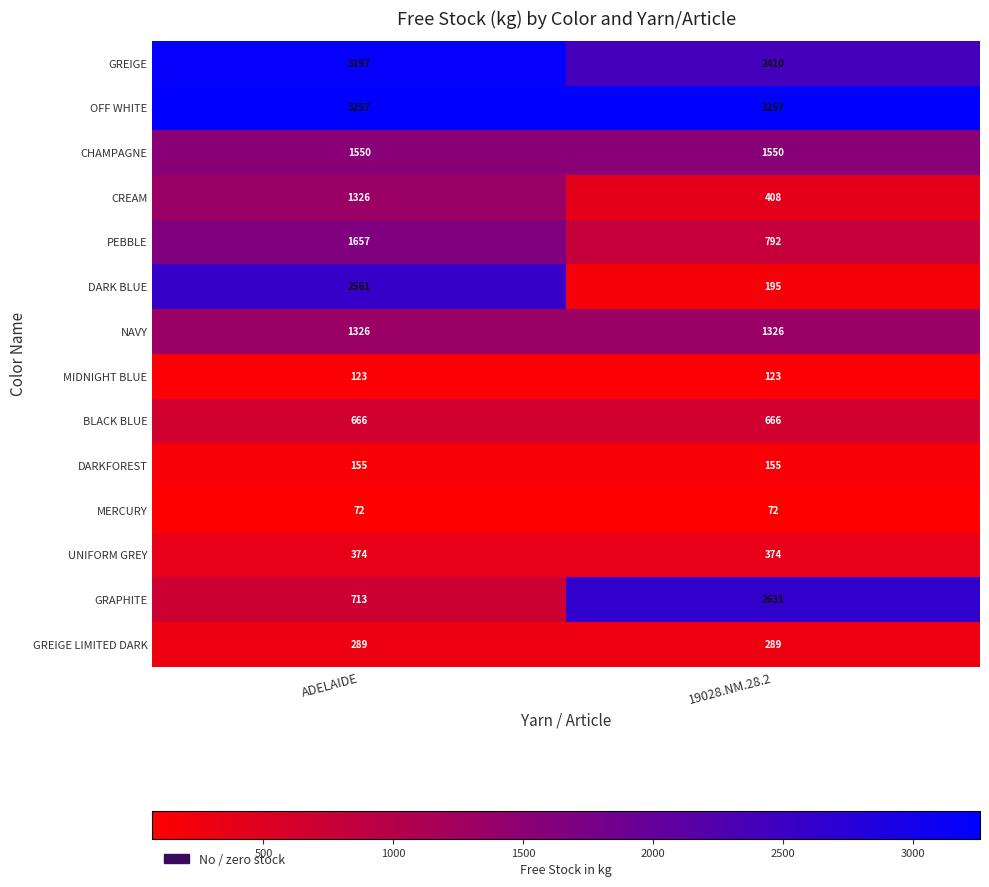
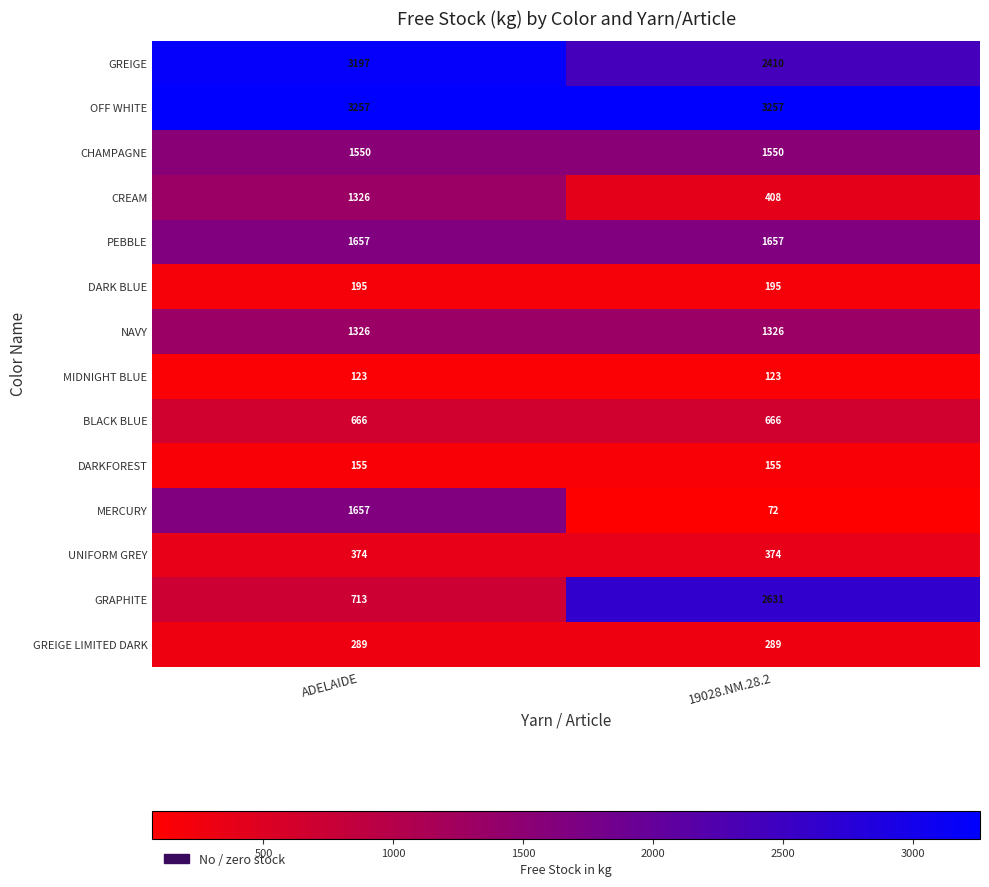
PEBBLE, 19028.NM.28.2: 792 -> 1657
DARK BLUE, ADELAIDE: 2561 -> 195
MERCURY, ADELAIDE: 72 -> 1657
